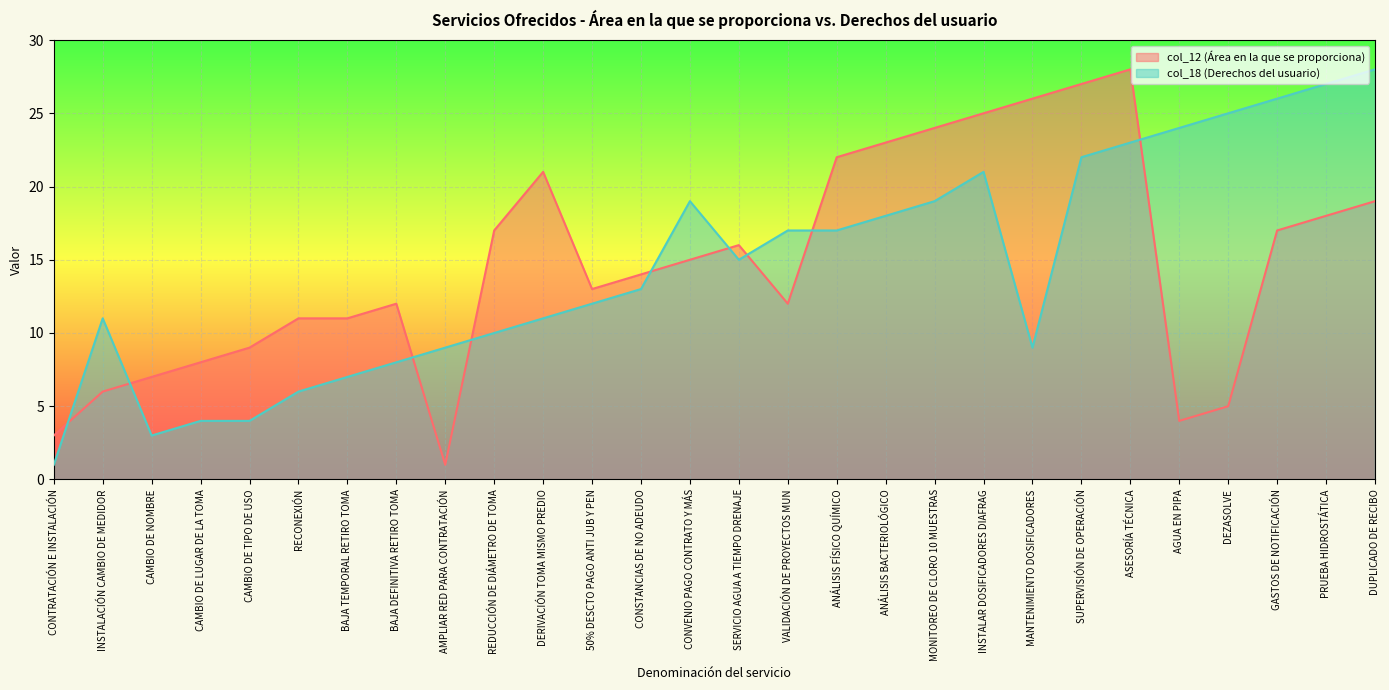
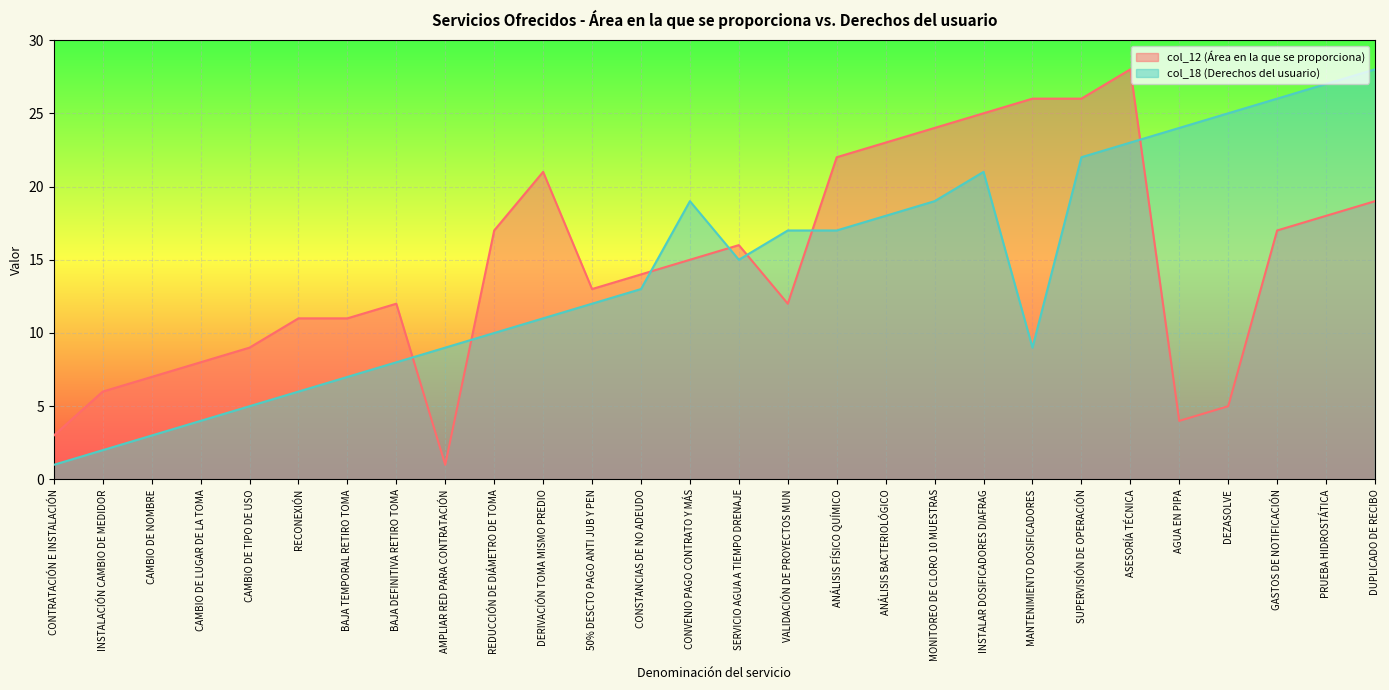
col_18 (Derechos del usuario), INSTALACIÓN CAMBIO DE MEDIDOR: 11 -> 2
col_18 (Derechos del usuario), CAMBIO DE TIPO DE USO: 4 -> 5
col_12 (Área en la que se proporciona), SUPERVISIÓN DE OPERACIÓN: 27 -> 26
